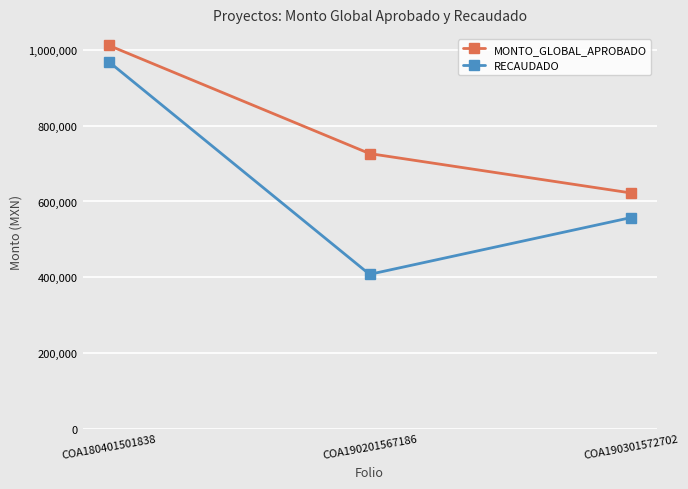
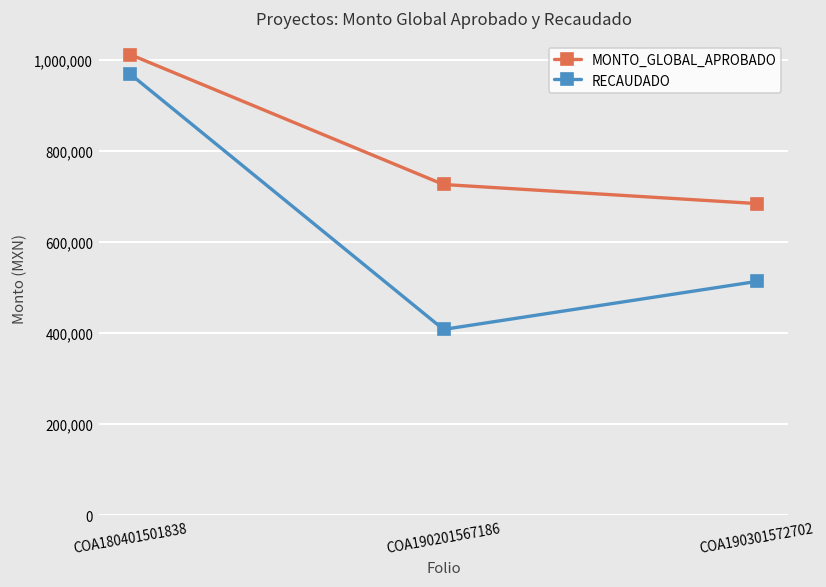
MONTO_GLOBAL_APROBADO, COA190301572702: 620,000 -> 680,000
RECAUDADO, COA190301572702: 560,000 -> 510,000
